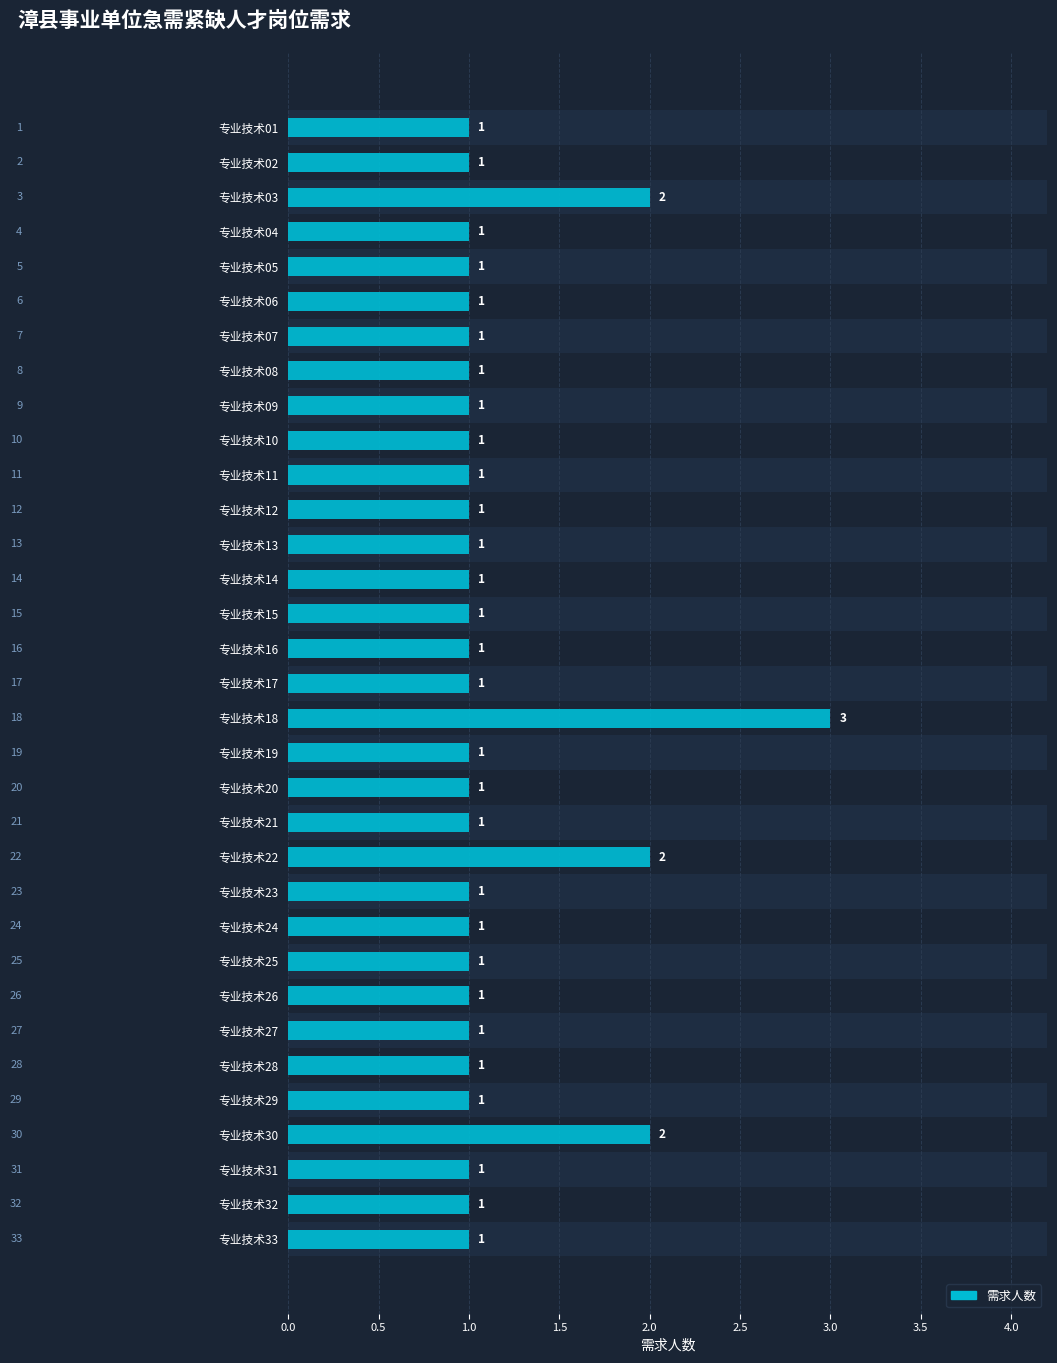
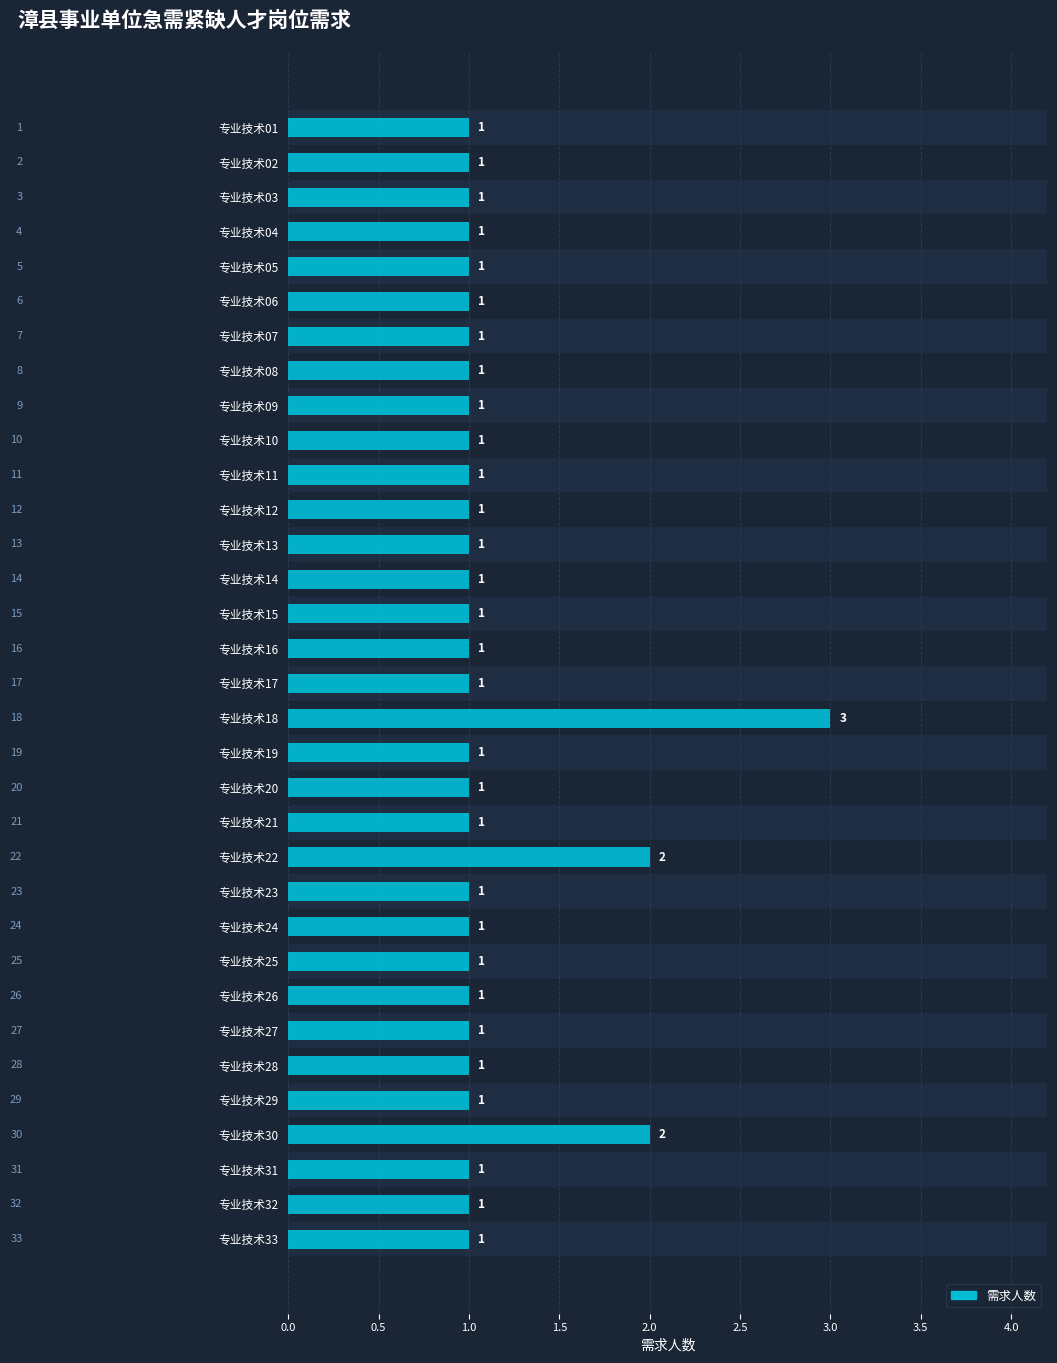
需求人数, 专业技术03: 2 -> 1
